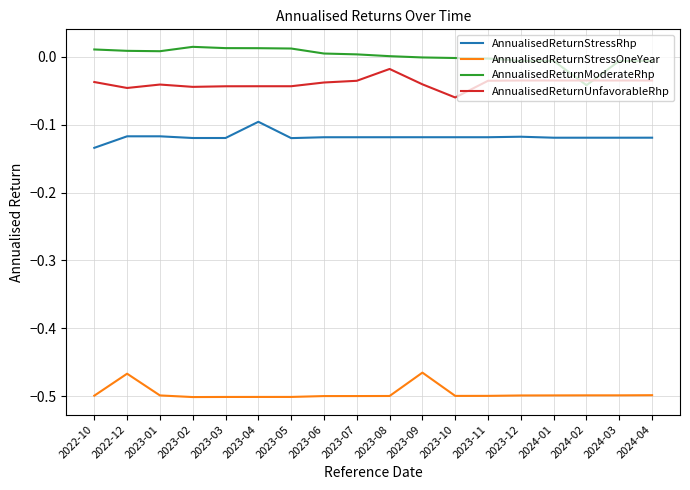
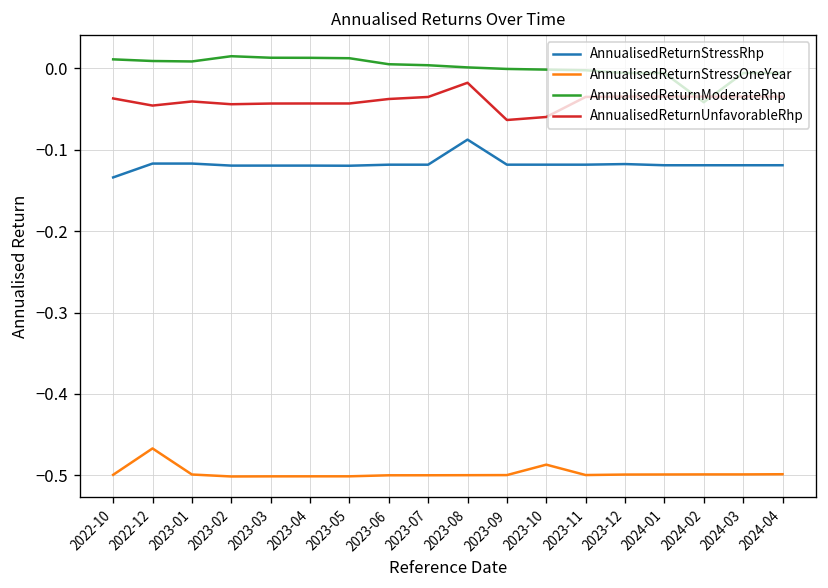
AnnualisedReturnStressRhp, 2023-04: -0.10 -> -0.12
AnnualisedReturnStressRhp, 2023-08: -0.12 -> -0.09
AnnualisedReturnStressOneYear, 2023-09: -0.47 -> -0.50
AnnualisedReturnUnfavorableRhp, 2023-09: -0.04 -> -0.06
AnnualisedReturnStressOneYear, 2023-10: -0.50 -> -0.49
